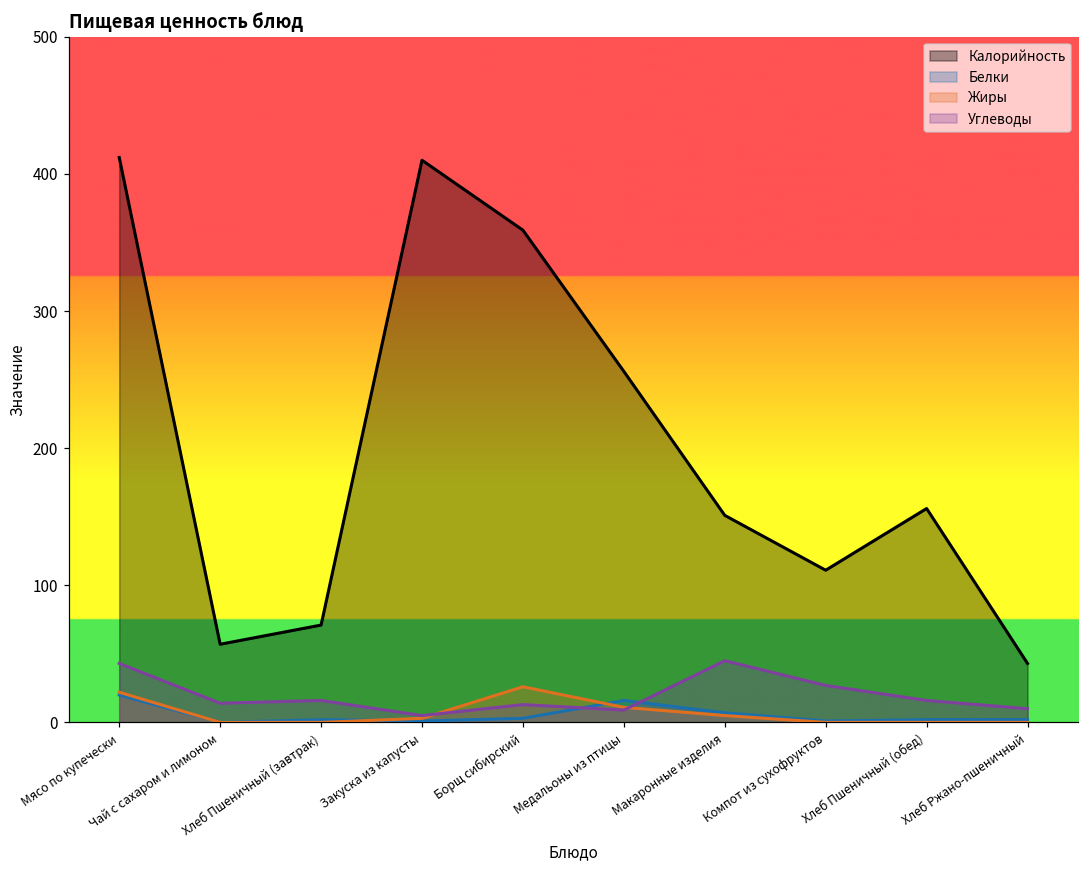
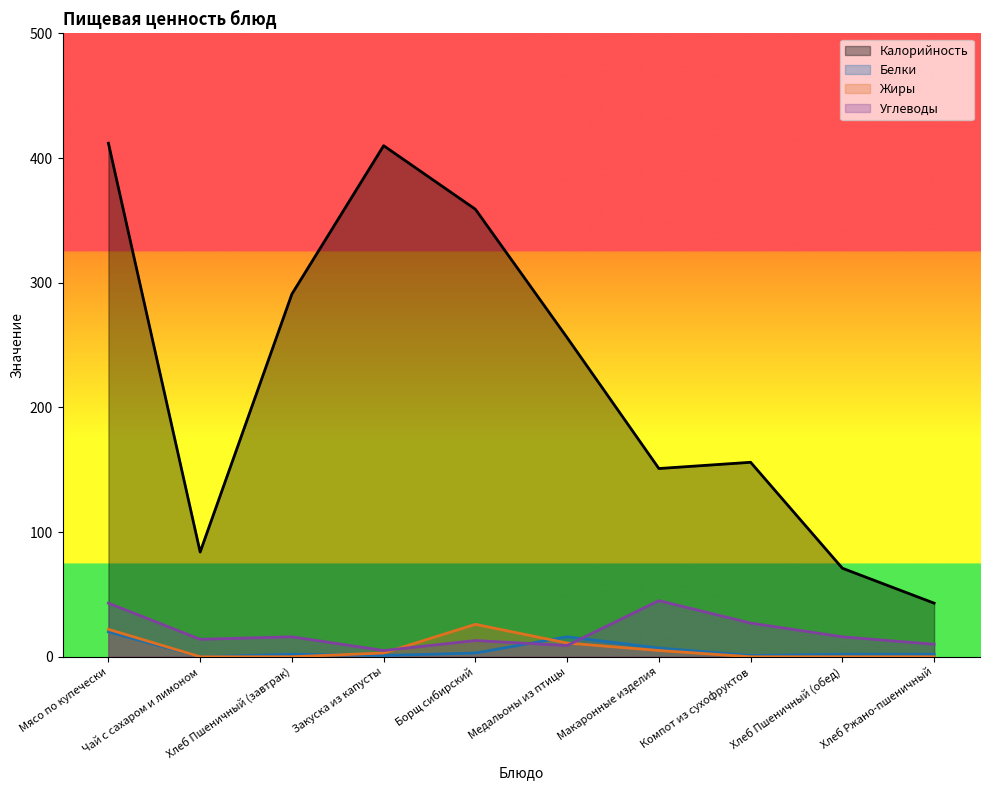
Калорийность, Чай с сахаром и лимоном: 57 -> 84
Калорийность, Хлеб Пшеничный (завтрак): 71 -> 291
Калорийность, Компот из сухофруктов: 111 -> 156
Калорийность, Хлеб Пшеничный (обед): 156 -> 71
